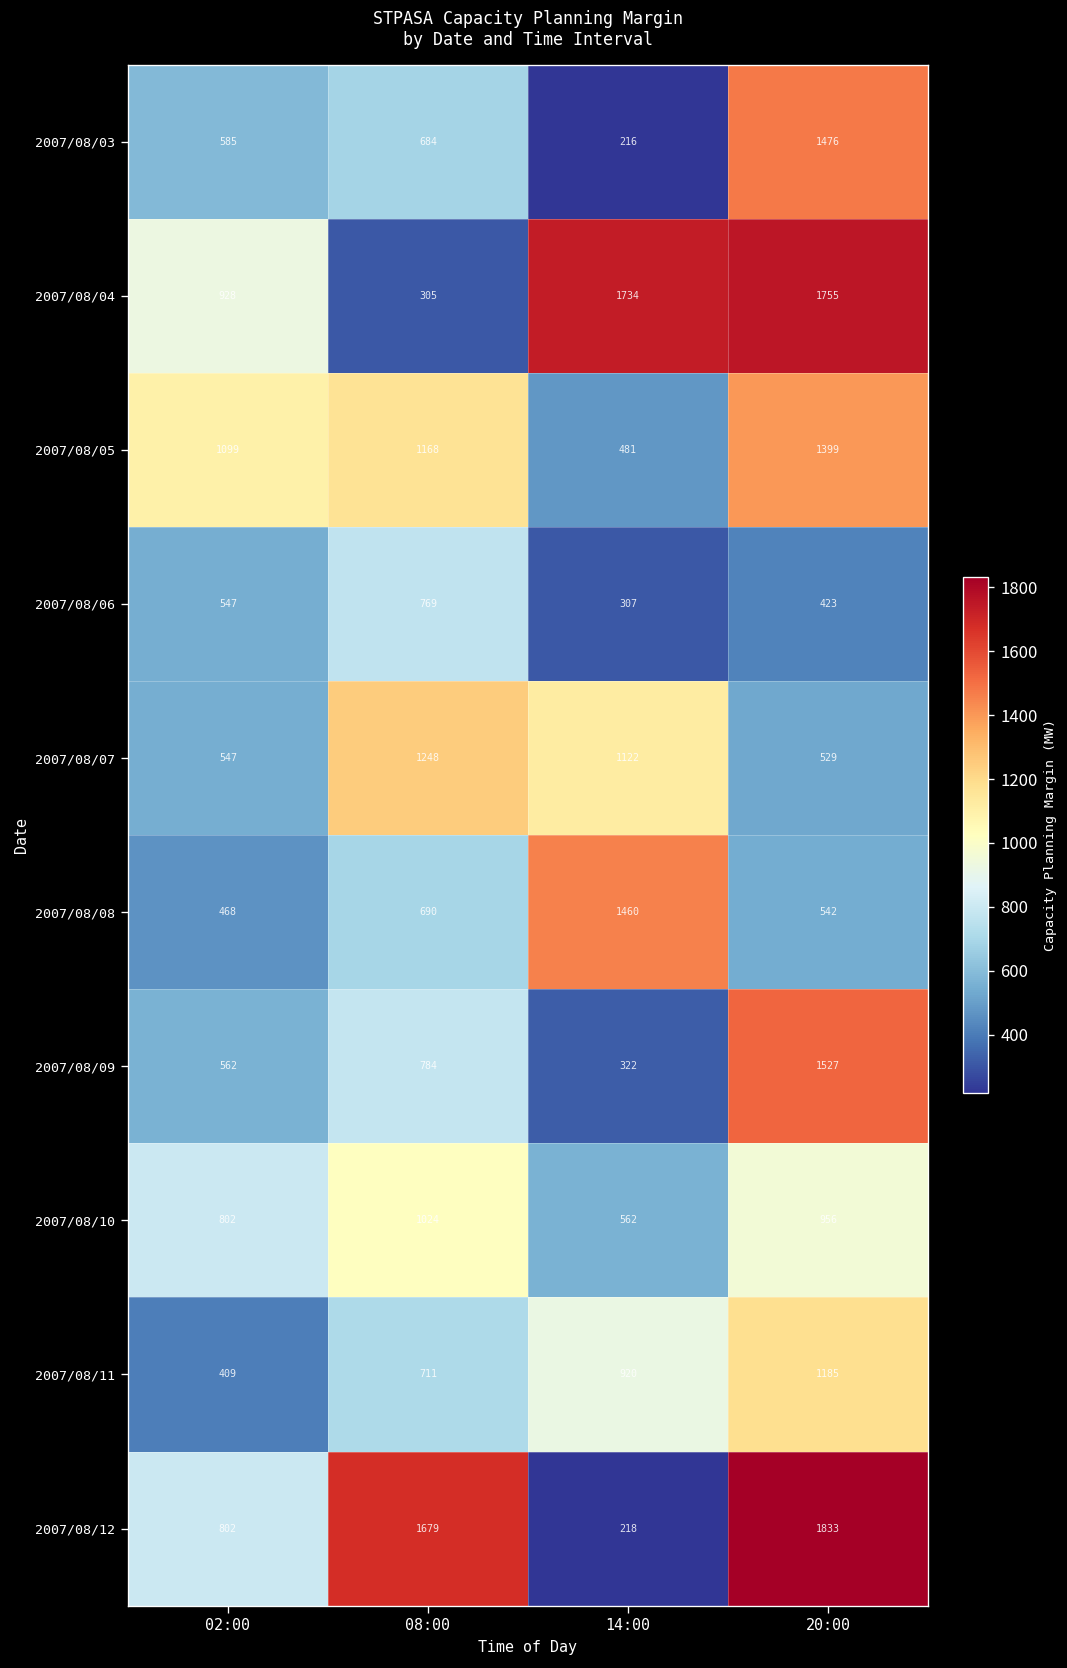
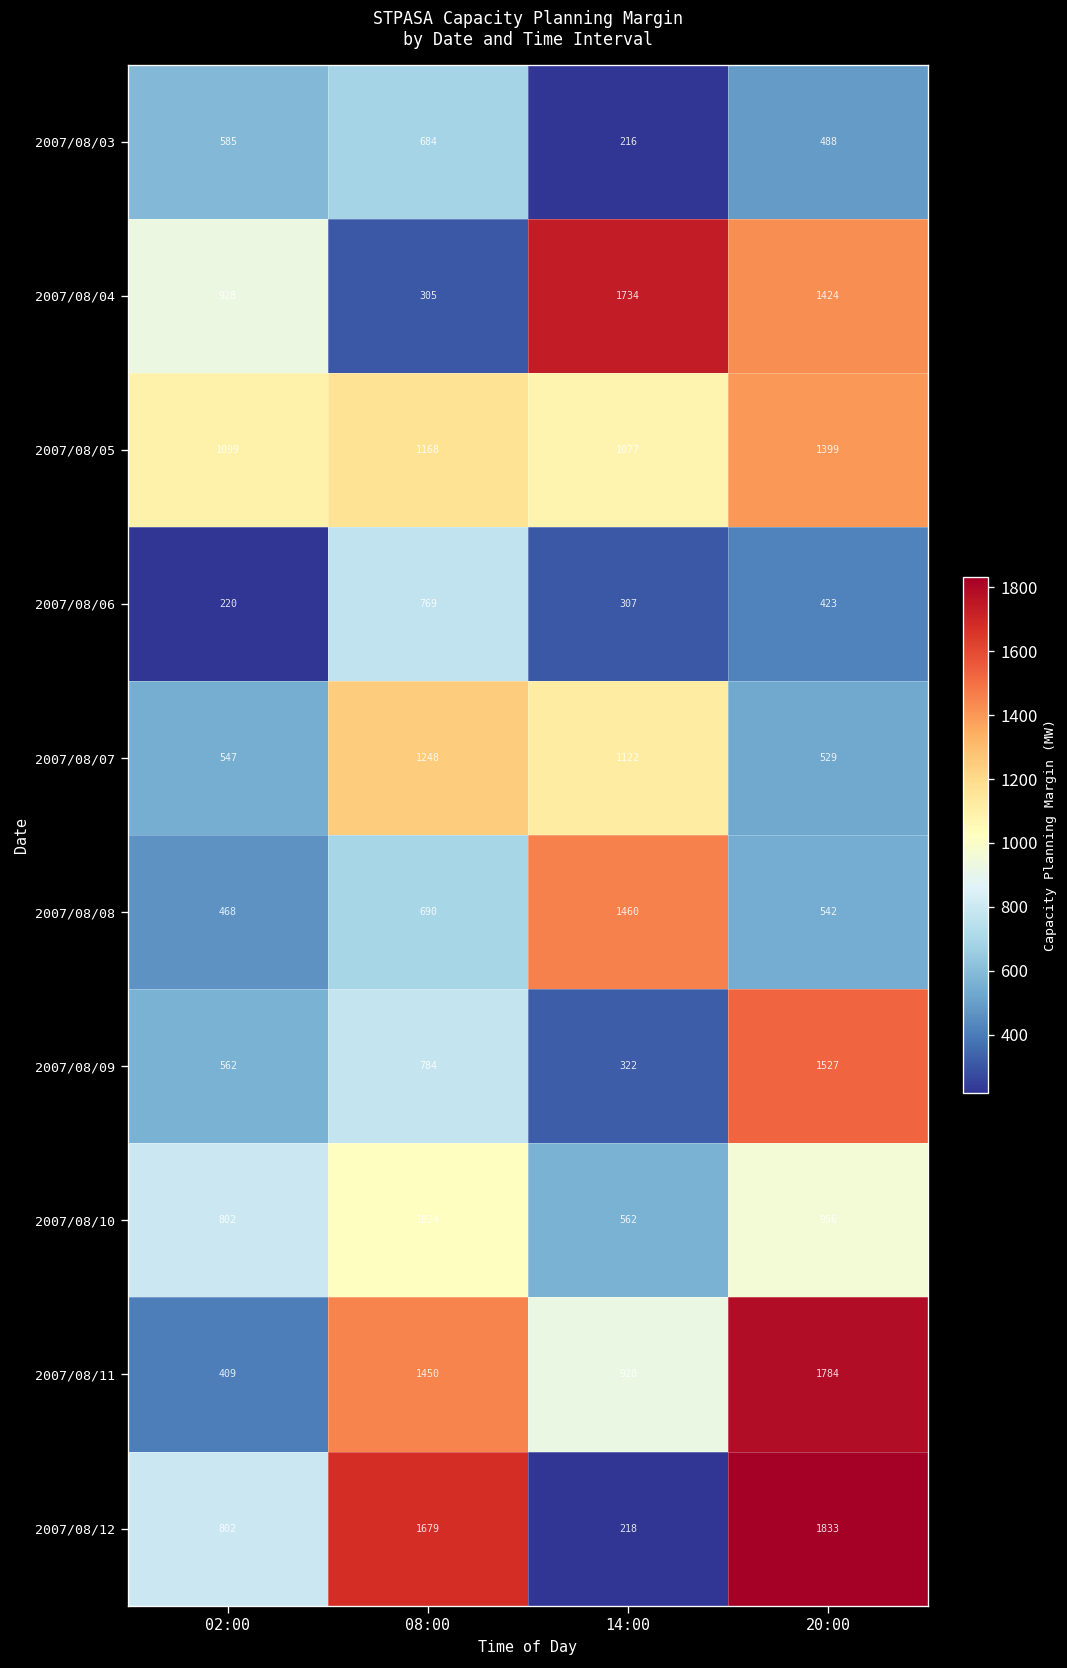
2007/08/03, 20:00: 1476 -> 488
2007/08/04, 20:00: 1755 -> 1424
2007/08/05, 14:00: 481 -> 1077
2007/08/06, 02:00: 547 -> 220
2007/08/11, 08:00: 711 -> 1450
2007/08/11, 20:00: 1185 -> 1784
